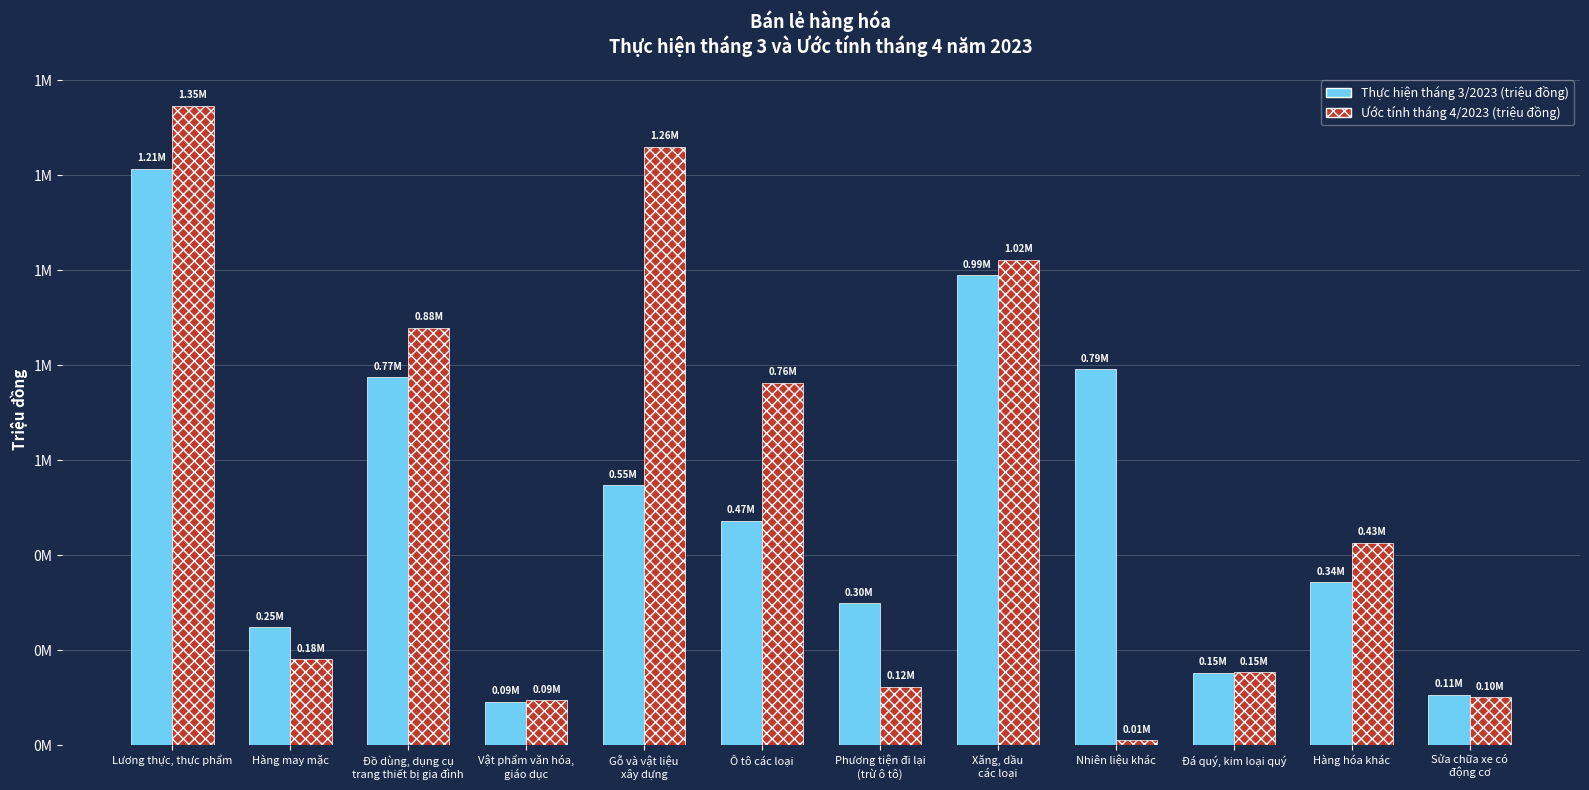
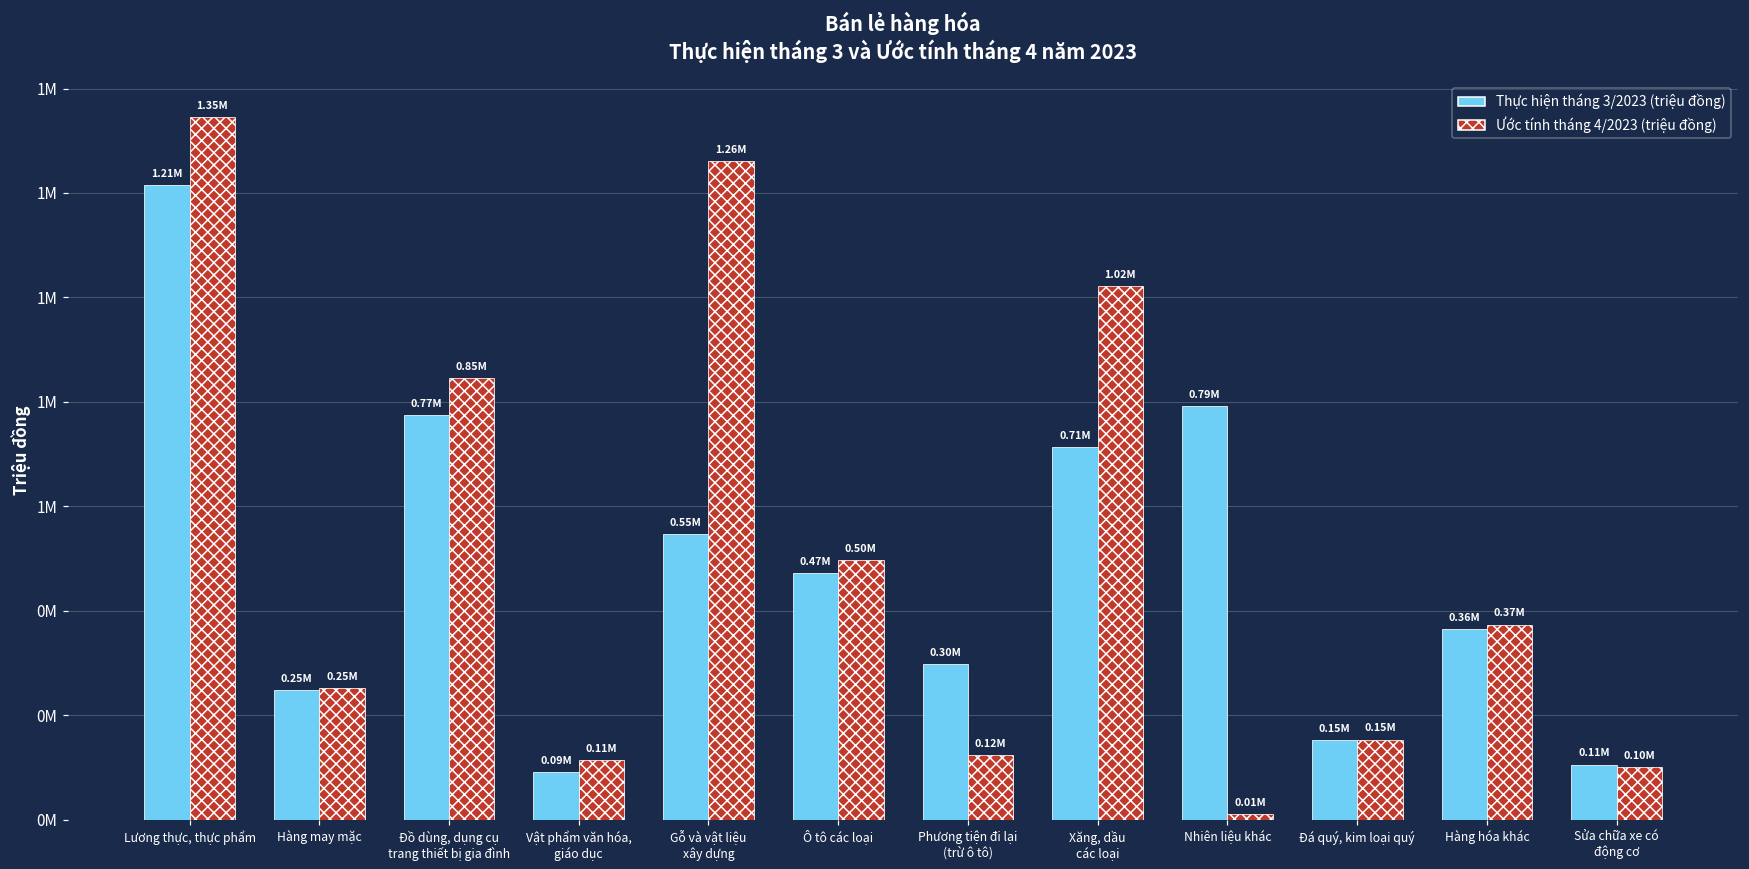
Ước tính tháng 4/2023 (triệu đồng), Hàng may mặc: 0.18M -> 0.25M
Ước tính tháng 4/2023 (triệu đồng), Đồ dùng, dụng cụ trang thiết bị gia đình: 0.88M -> 0.85M
Ước tính tháng 4/2023 (triệu đồng), Vật phẩm văn hóa, giáo dục: 0.09M -> 0.11M
Ước tính tháng 4/2023 (triệu đồng), Ô tô các loại: 0.76M -> 0.50M
Thực hiện tháng 3/2023 (triệu đồng), Xăng, dầu các loại: 0.99M -> 0.71M
Thực hiện tháng 3/2023 (triệu đồng), Hàng hóa khác: 0.34M -> 0.36M
Ước tính tháng 4/2023 (triệu đồng), Hàng hóa khác: 0.43M -> 0.37M
